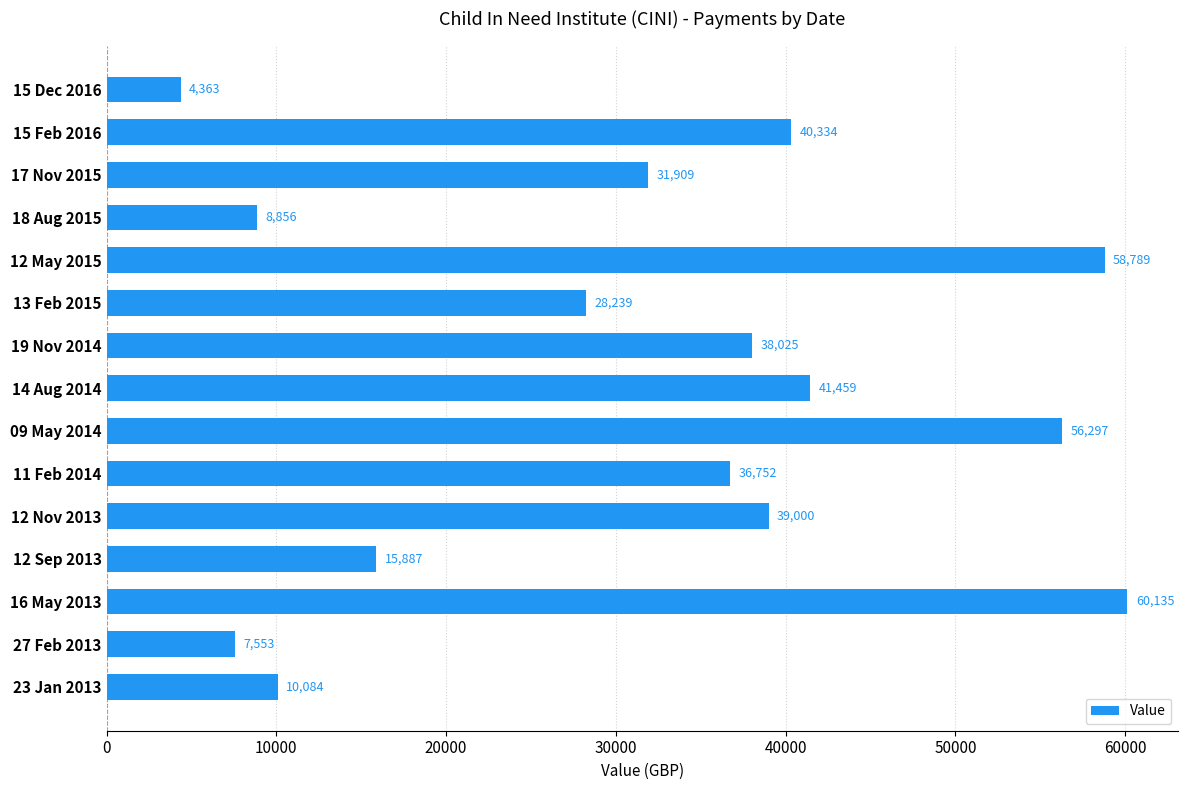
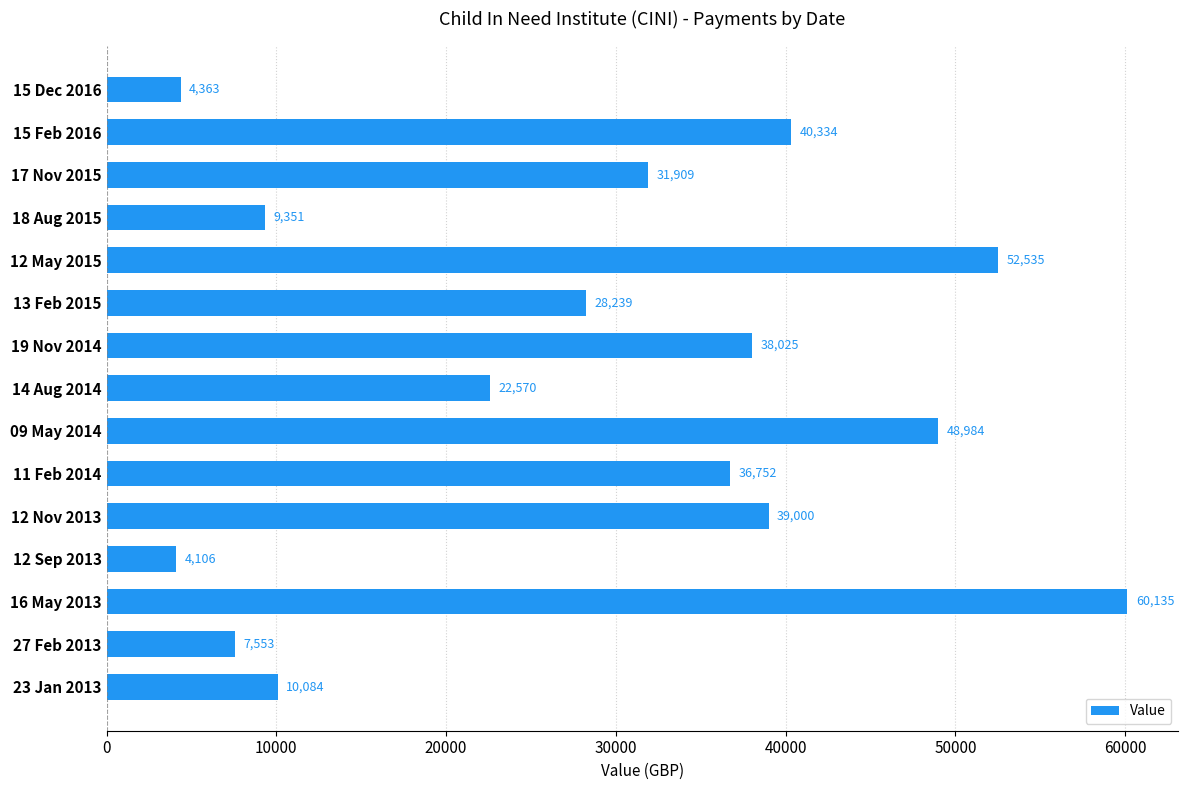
18 Aug 2015: 8,856 -> 9,351
12 May 2015: 58,789 -> 52,535
14 Aug 2014: 41,459 -> 22,570
09 May 2014: 56,297 -> 48,984
12 Sep 2013: 15,887 -> 4,106
